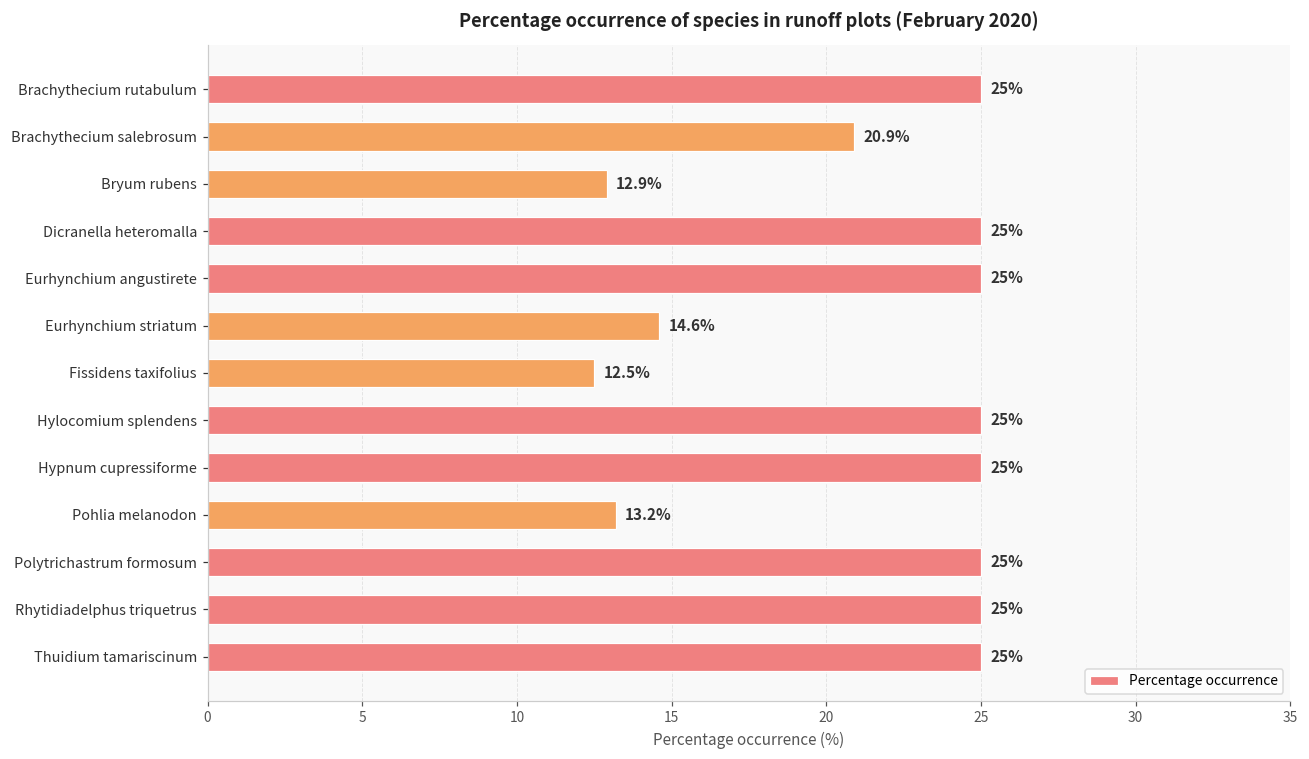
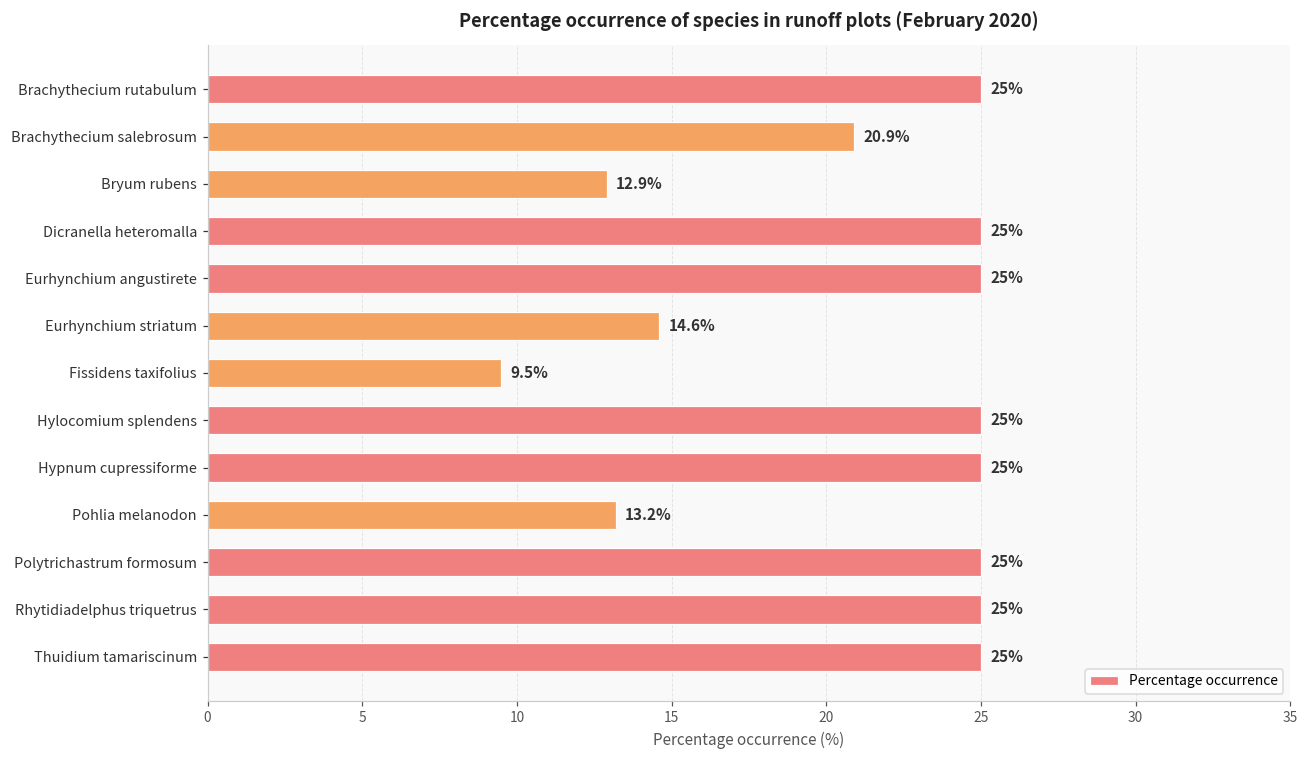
Fissidens taxifolius: 12.5% -> 9.5%
